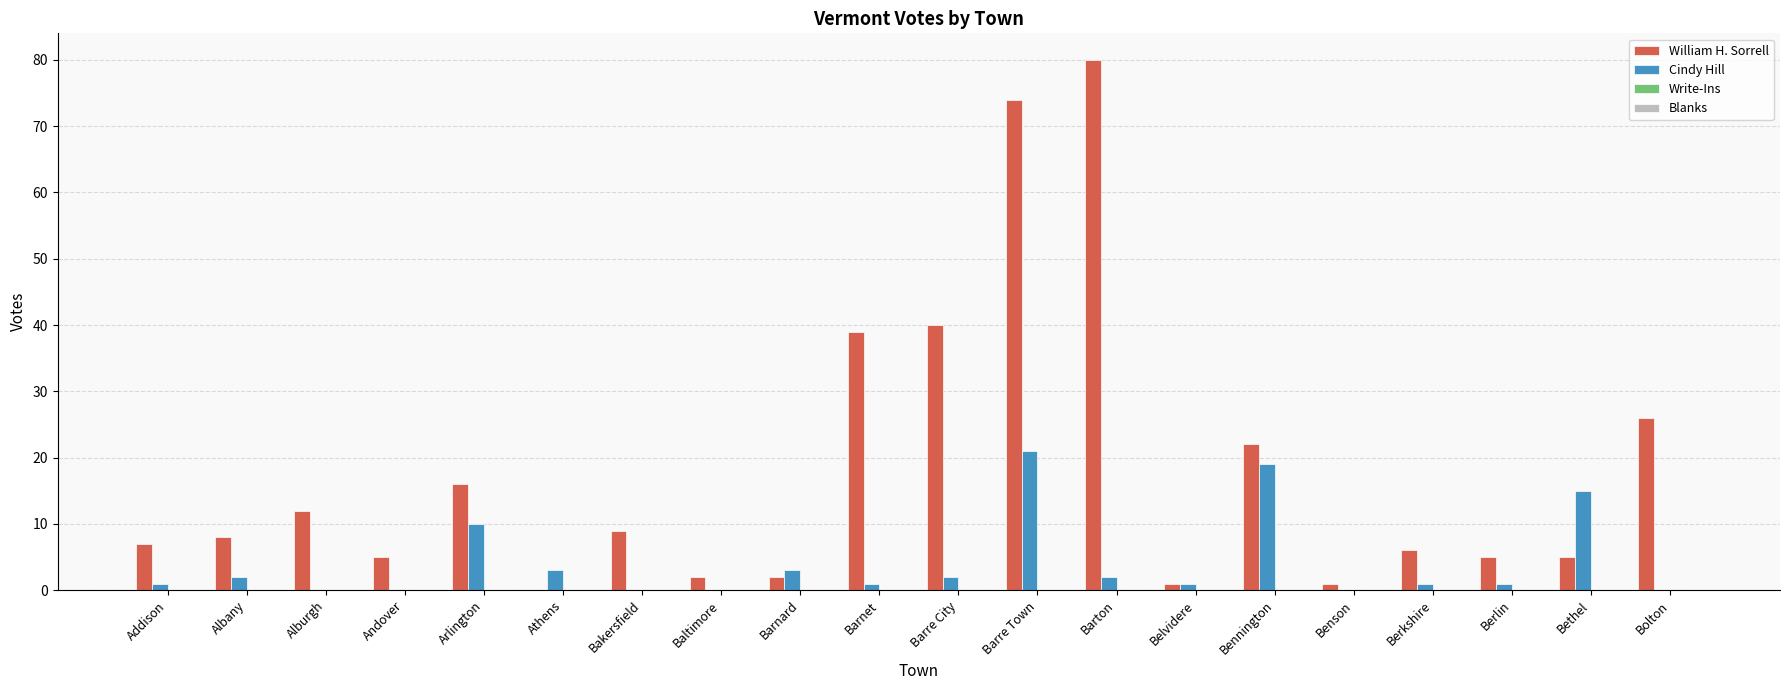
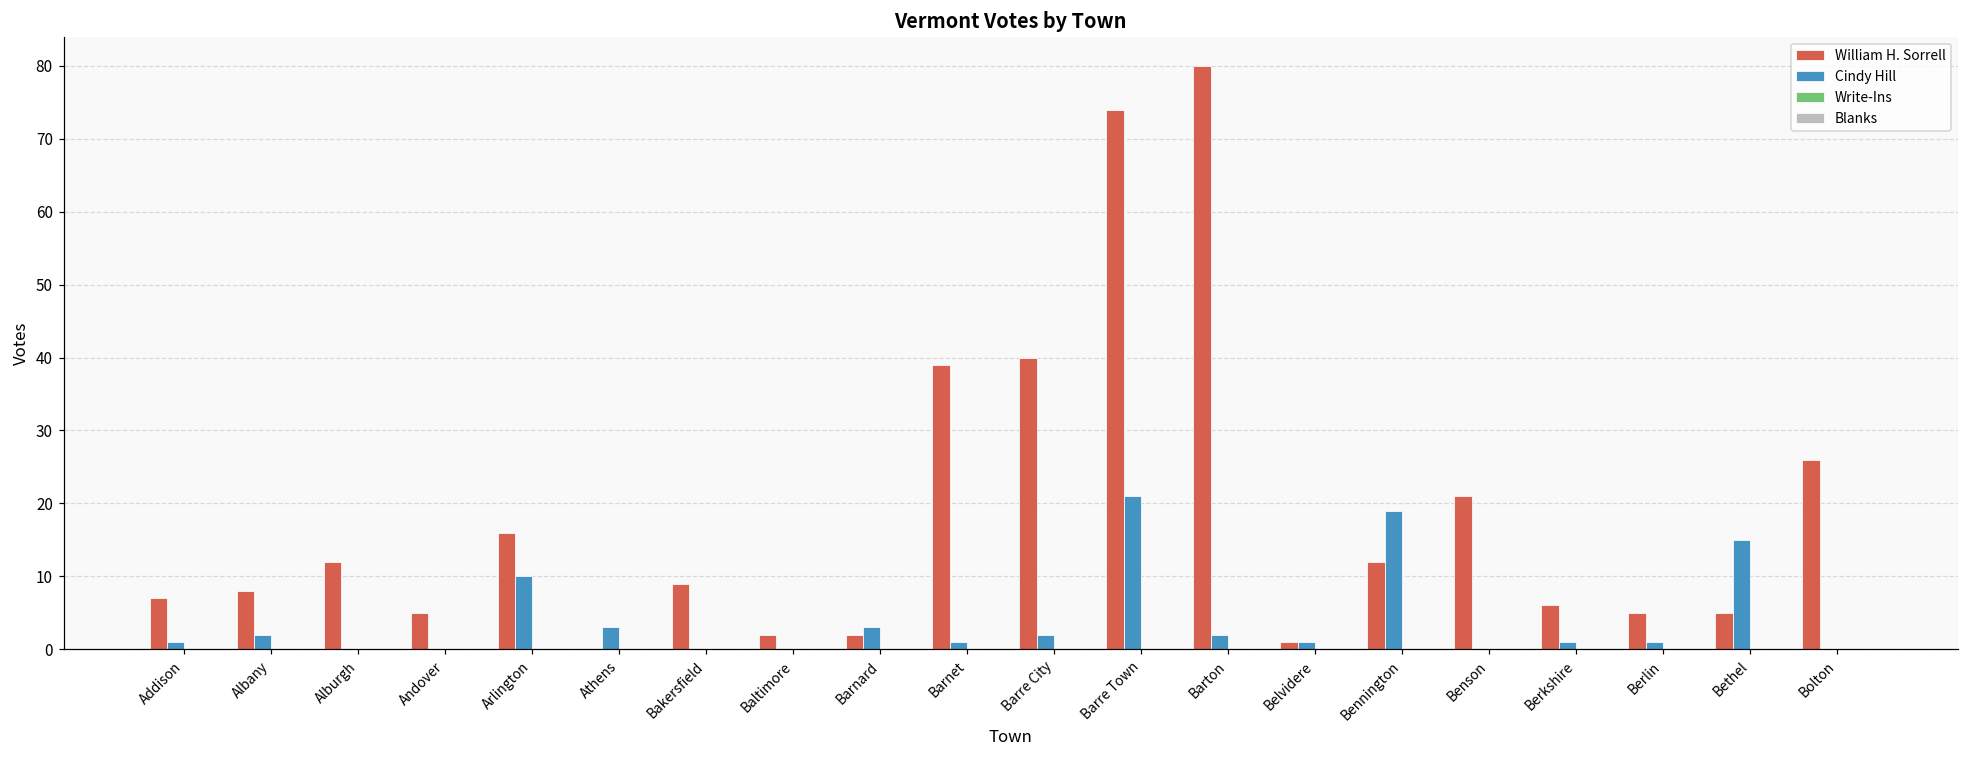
William H. Sorrell, Bennington: 22 -> 12
William H. Sorrell, Benson: 1 -> 21
